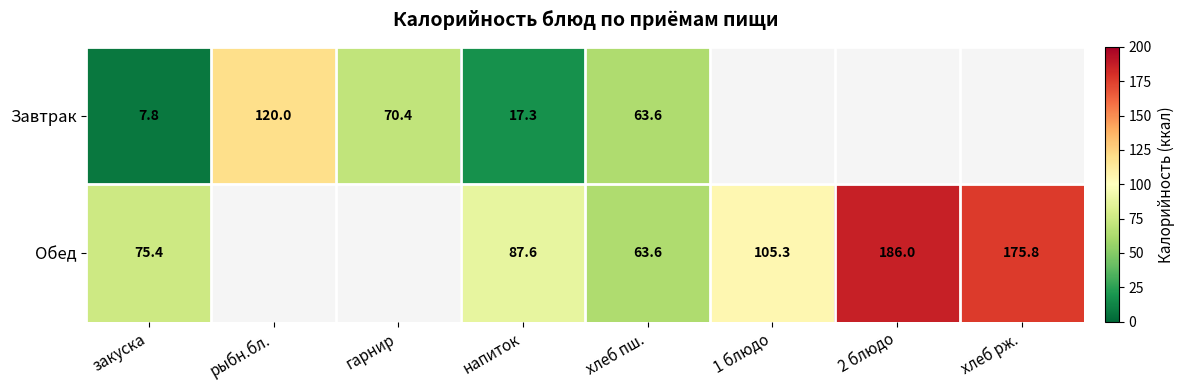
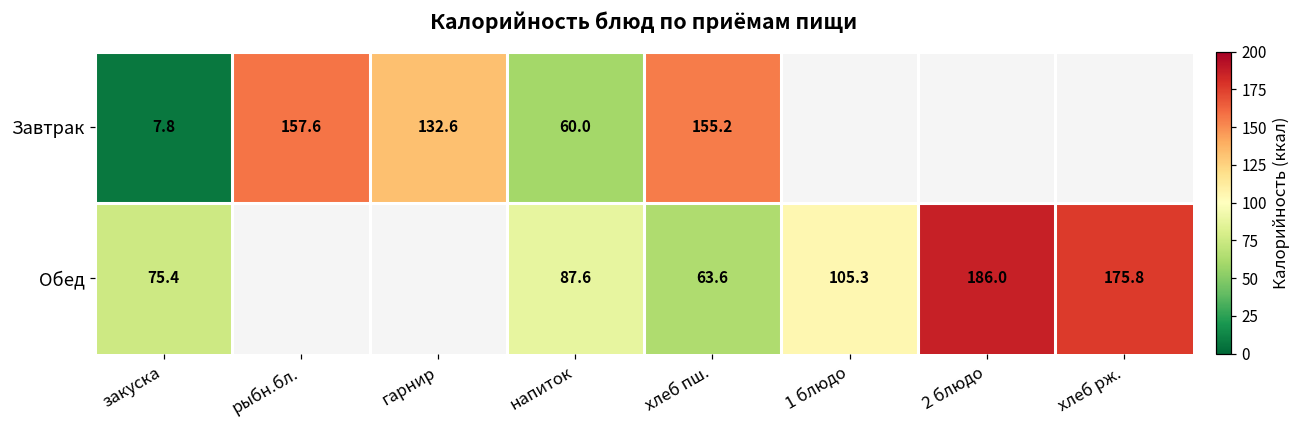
Завтрак, рыбн.бл.: 120.0 -> 157.6
Завтрак, гарнир: 70.4 -> 132.6
Завтрак, напиток: 17.3 -> 60.0
Завтрак, хлеб пш.: 63.6 -> 155.2
